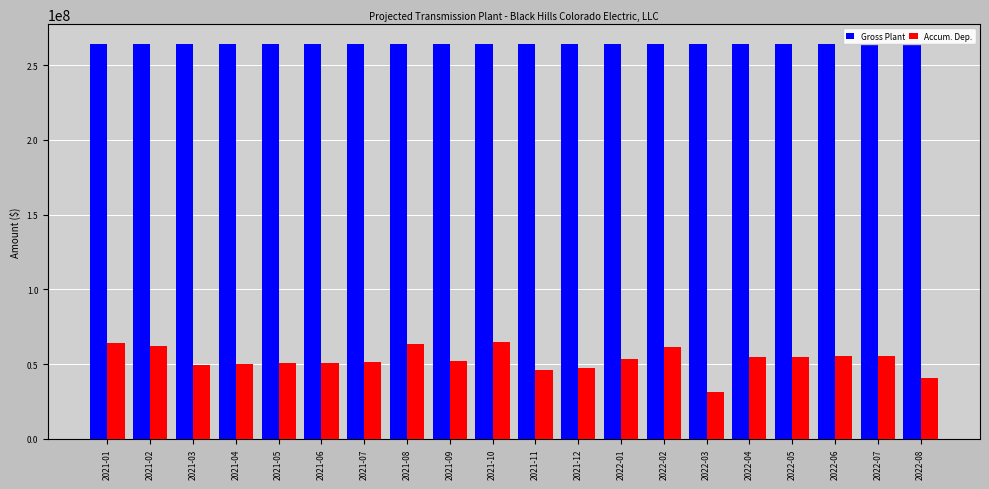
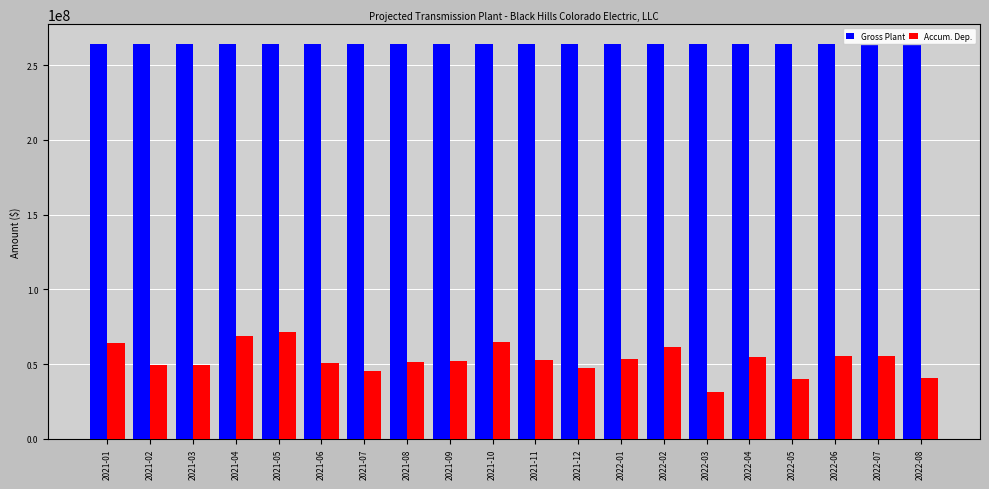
Accum. Dep., 2021-02: 62000000 -> 49000000
Accum. Dep., 2021-04: 50000000 -> 69000000
Accum. Dep., 2021-05: 50000000 -> 71000000
Accum. Dep., 2021-07: 51000000 -> 46000000
Accum. Dep., 2021-08: 63000000 -> 52000000
Accum. Dep., 2021-11: 46000000 -> 53000000
Accum. Dep., 2022-05: 55000000 -> 40000000
